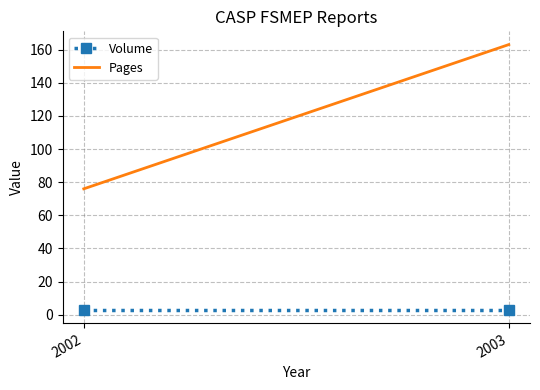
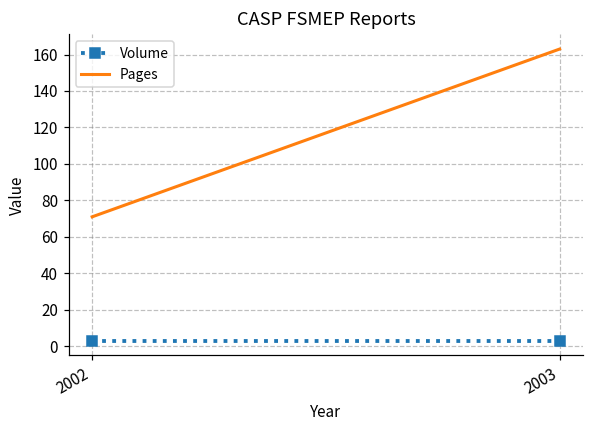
Pages, 2002: 76 -> 71
